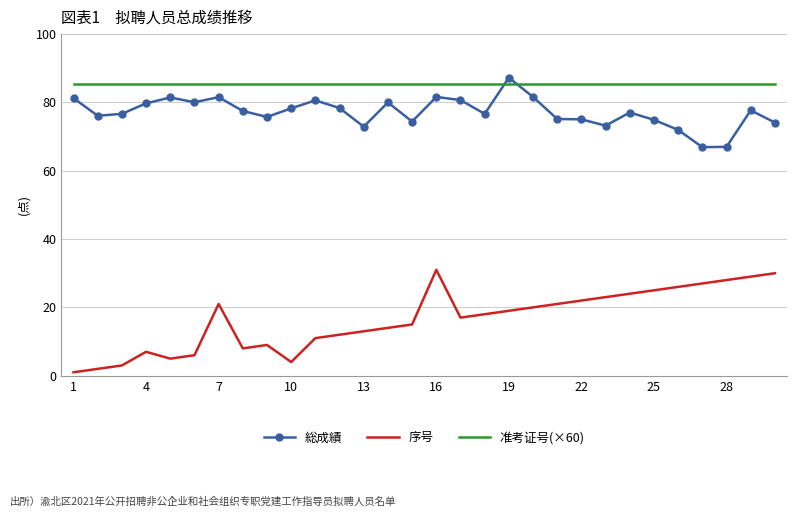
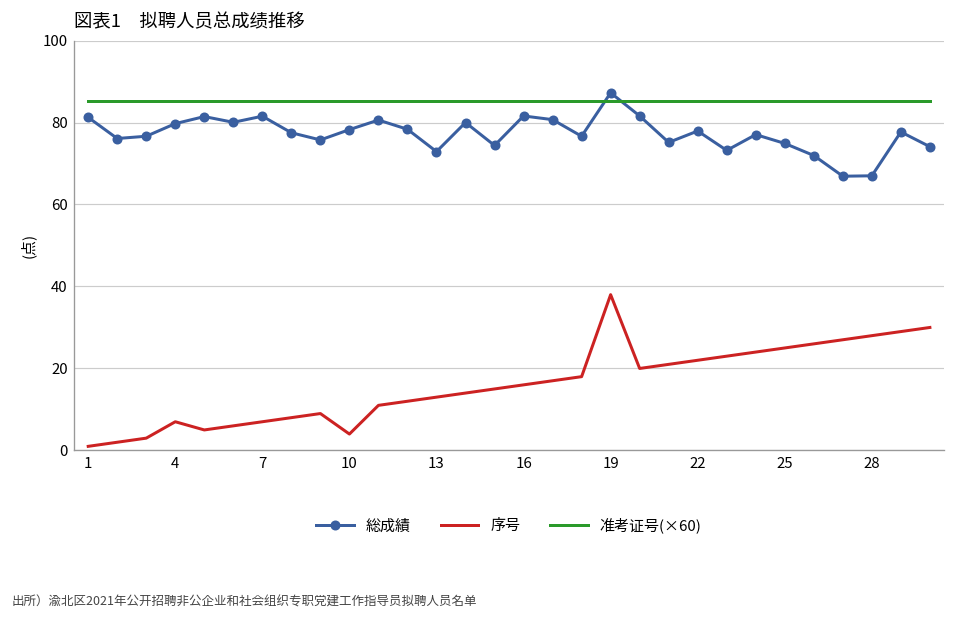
序号, 7: 21 -> 7
序号, 16: 31 -> 16
序号, 19: 19 -> 38
総成績, 22: 75 -> 78
